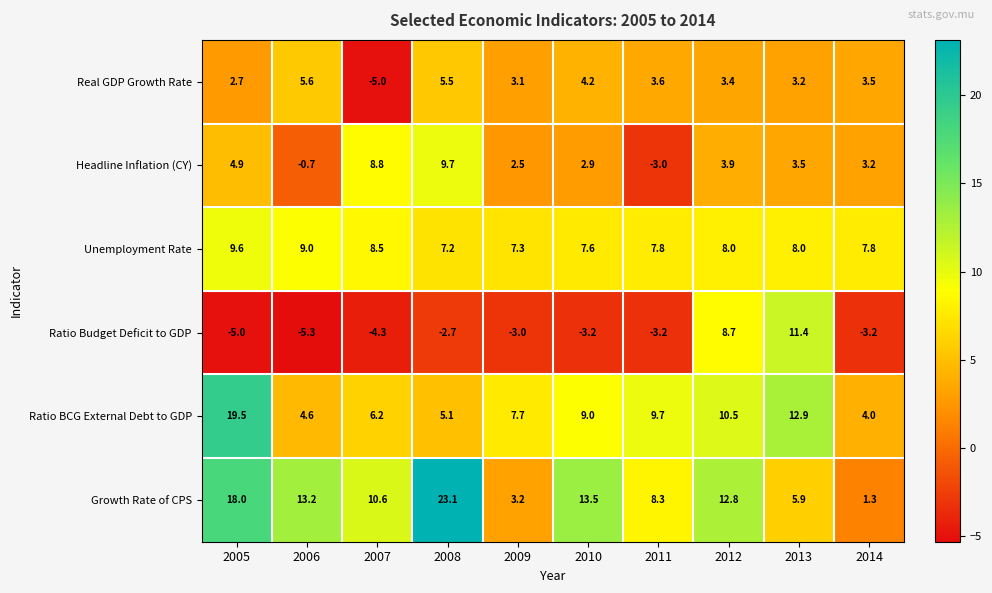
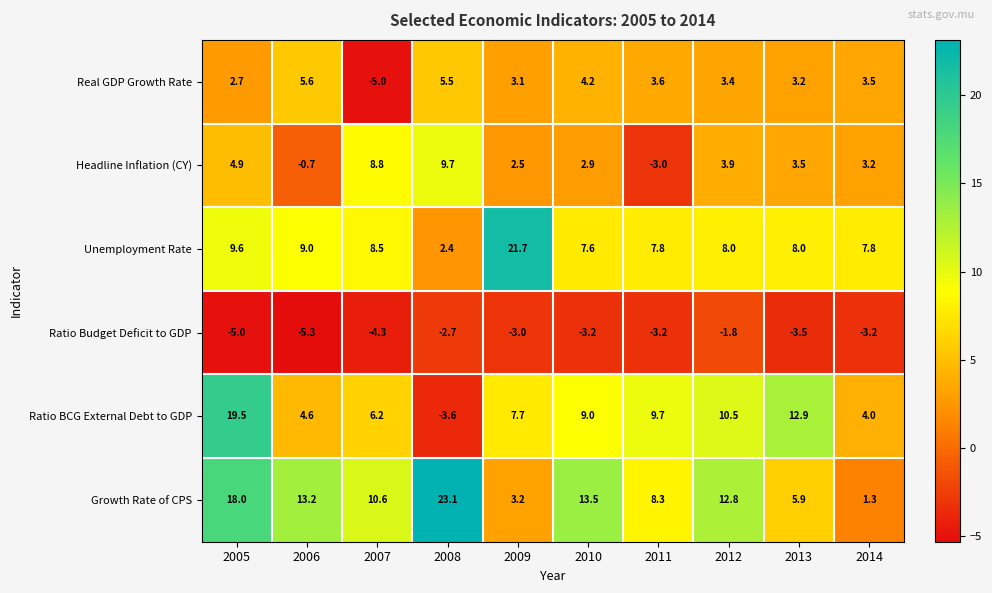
Unemployment Rate, 2008: 7.2 -> 2.4
Unemployment Rate, 2009: 7.3 -> 21.7
Ratio Budget Deficit to GDP, 2012: 8.7 -> -1.8
Ratio Budget Deficit to GDP, 2013: 11.4 -> -3.5
Ratio BCG External Debt to GDP, 2008: 5.1 -> -3.6
